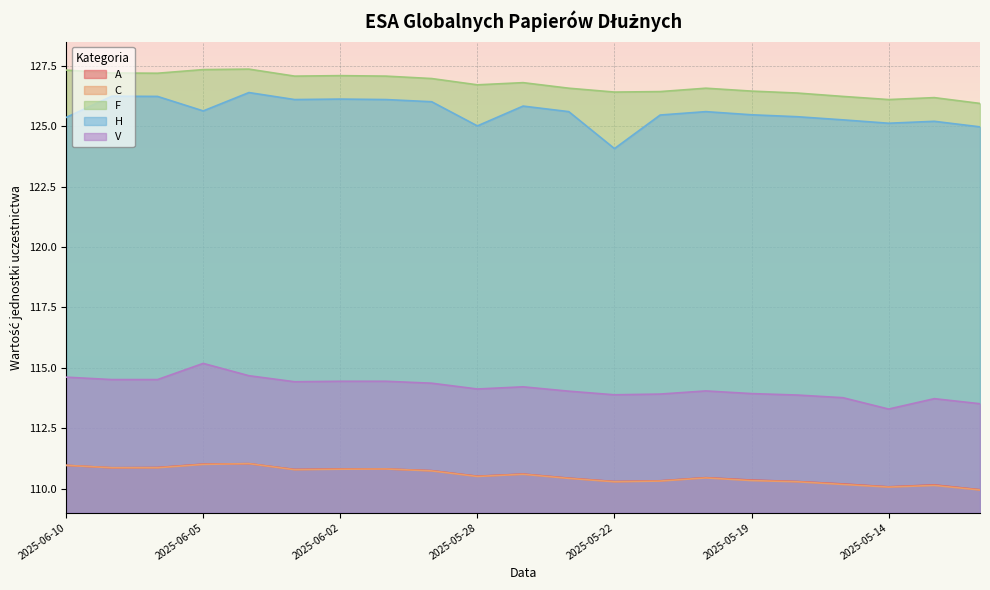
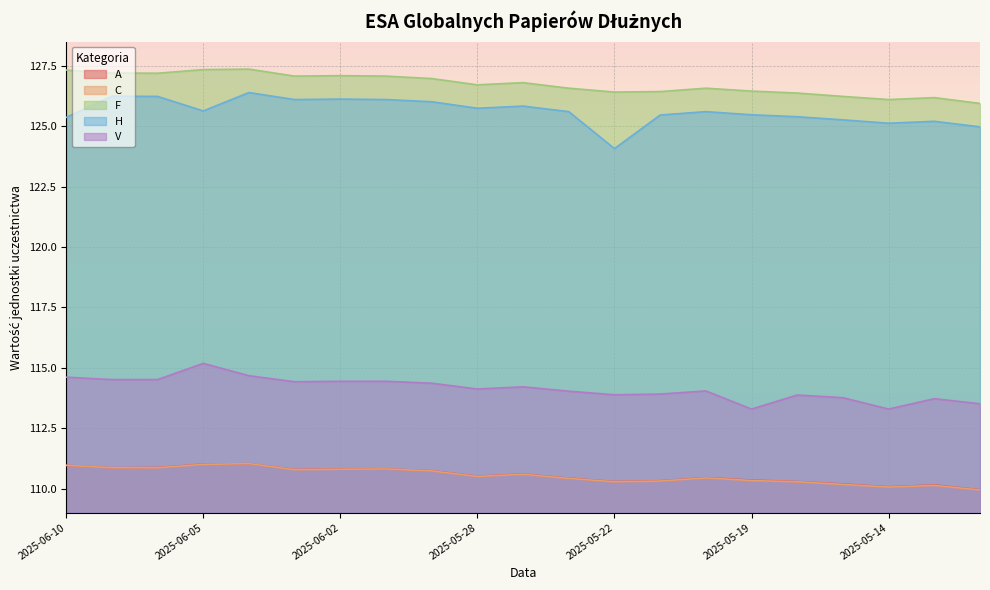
H, 2025-05-28: 125.0 -> 125.7
V, 2025-05-19: 113.9 -> 113.3
